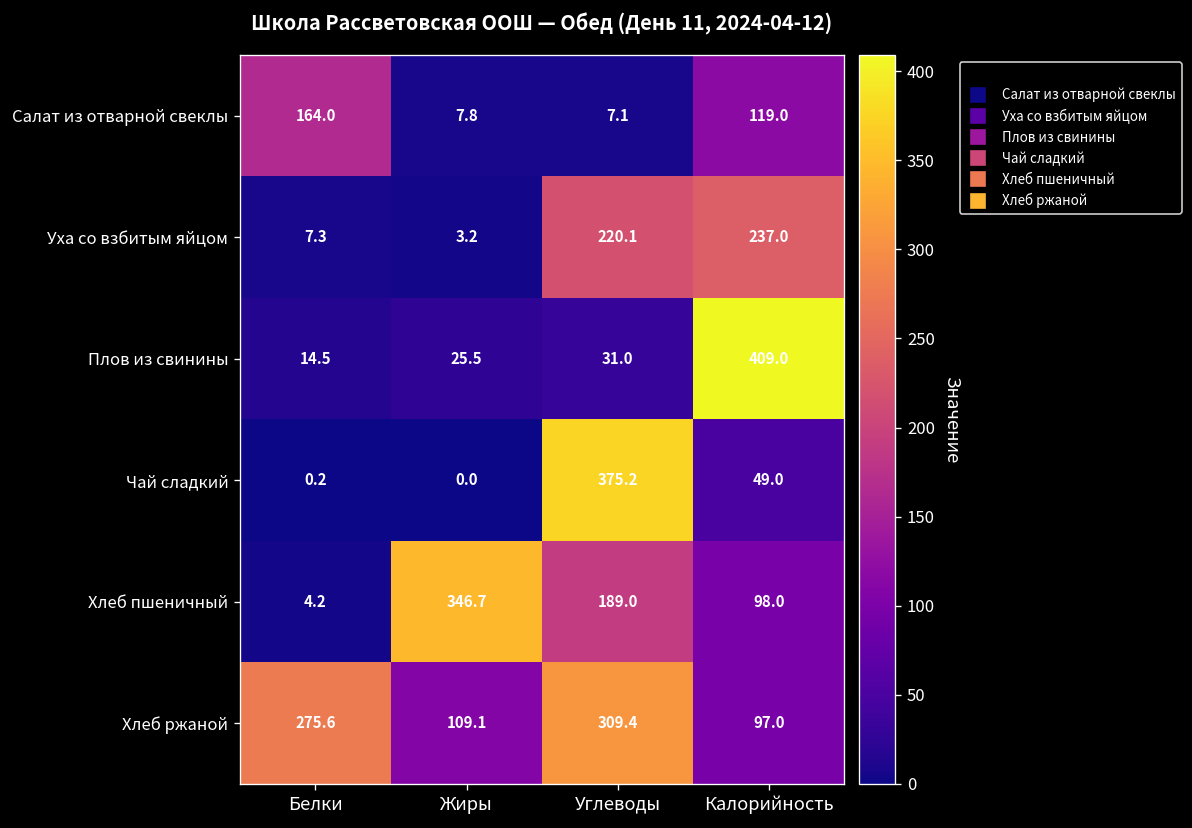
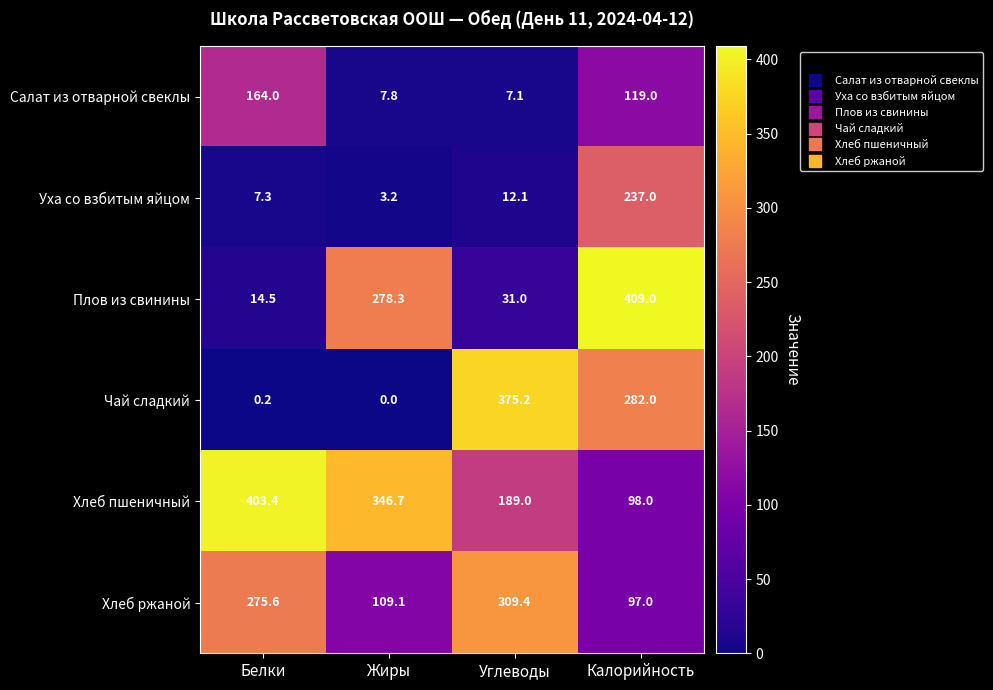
Уха со взбитым яйцом, Углеводы: 220.1 -> 12.1
Плов из свинины, Жиры: 25.5 -> 278.3
Чай сладкий, Калорийность: 49.0 -> 282.0
Хлеб пшеничный, Белки: 4.2 -> 403.4
